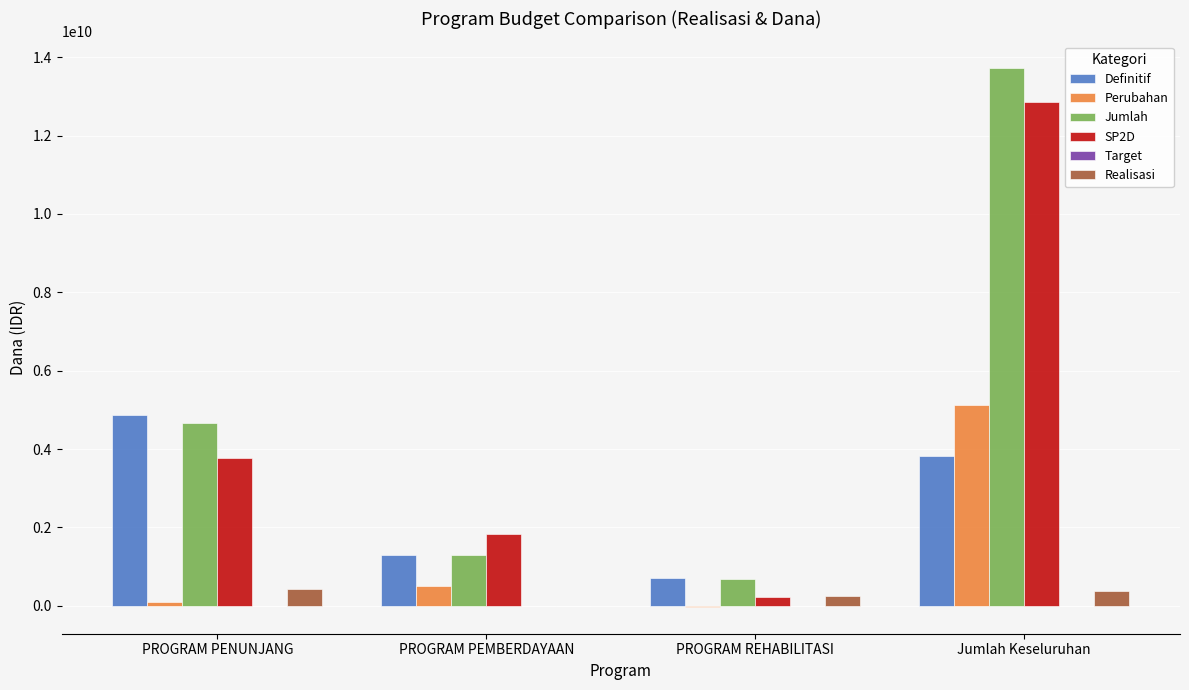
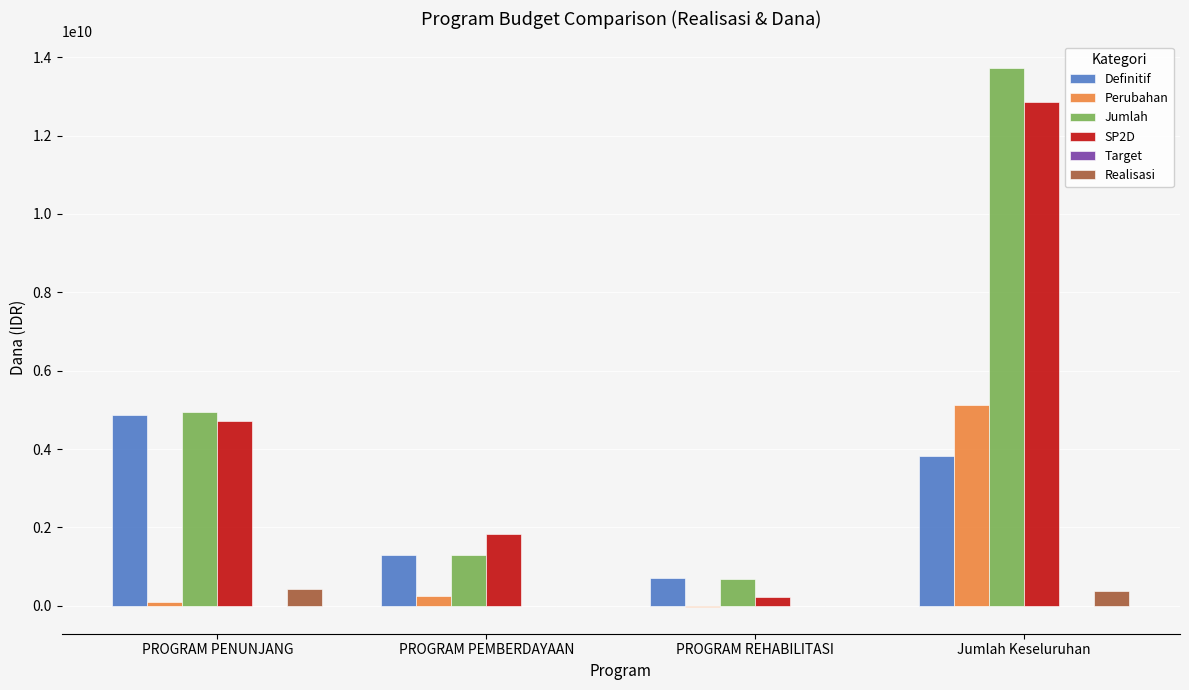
Jumlah, PROGRAM PENUNJANG: 4700000000 -> 5000000000
SP2D, PROGRAM PENUNJANG: 3800000000 -> 4700000000
Perubahan, PROGRAM PEMBERDAYAAN: 500000000 -> 200000000
Realisasi, PROGRAM REHABILITASI: 200000000 -> 0
